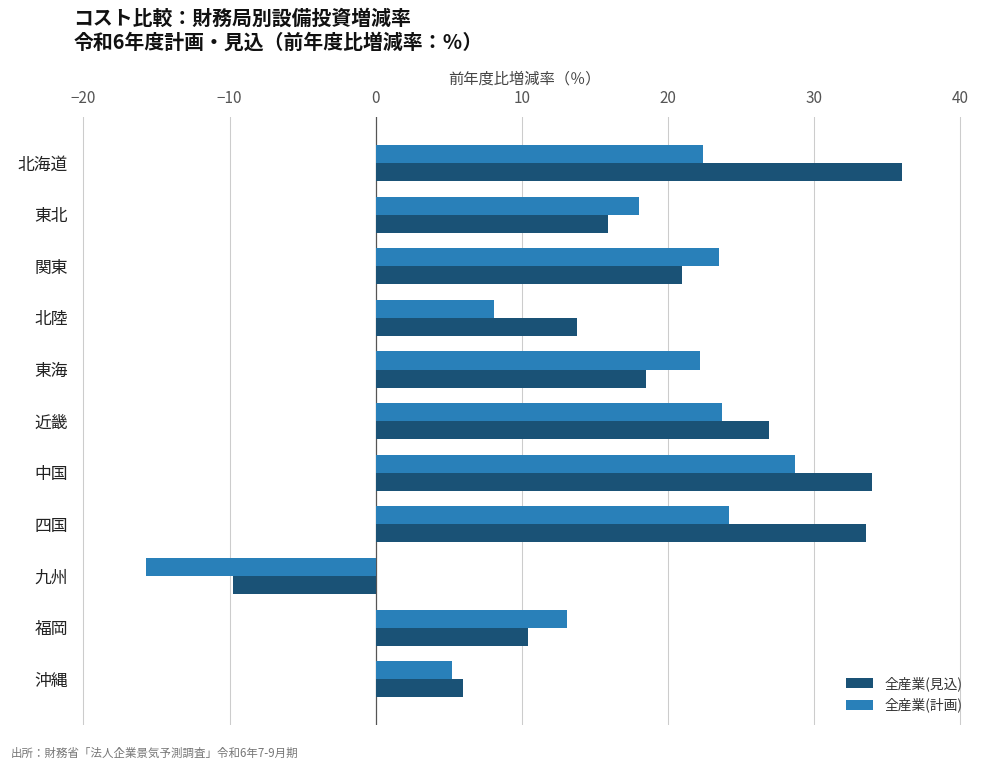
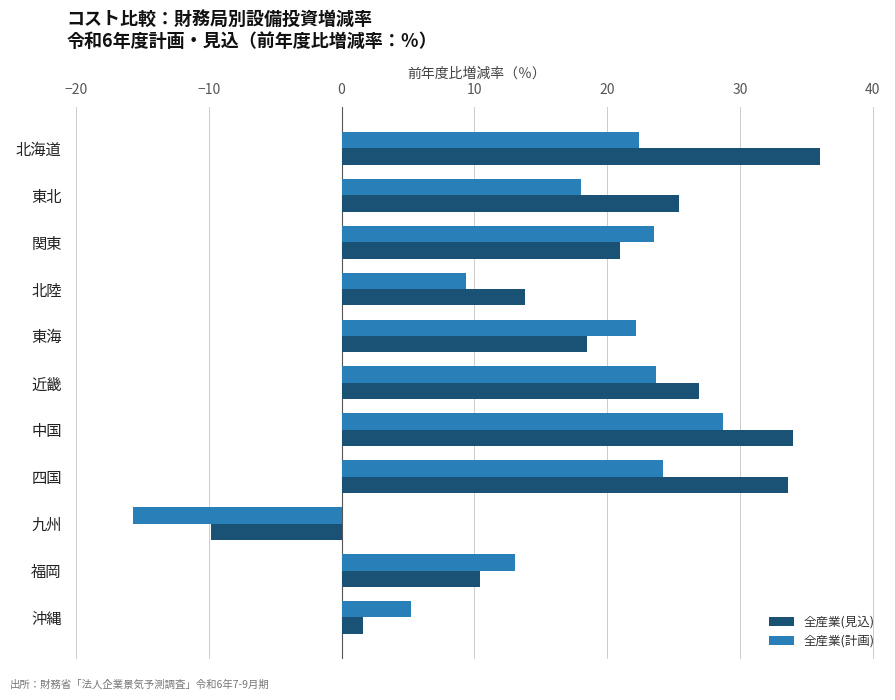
全産業(見込), 東北: 15.9 -> 25.4
全産業(計画), 北陸: 8.1 -> 9.4
全産業(見込), 沖縄: 6.0 -> 1.6
